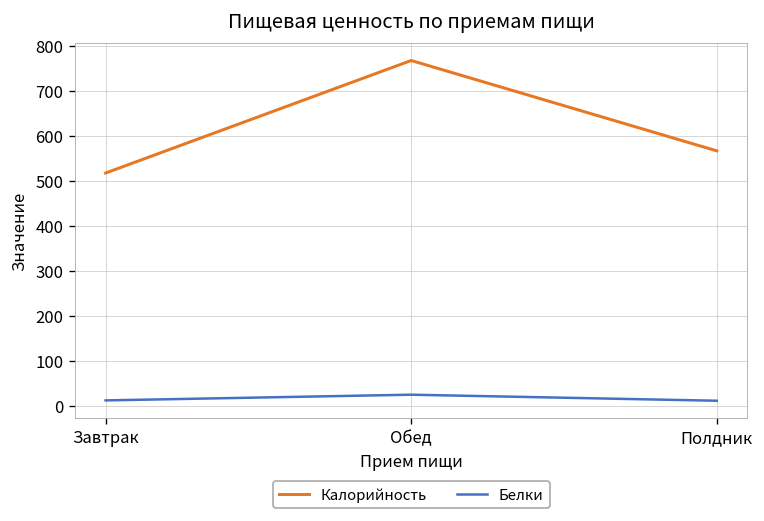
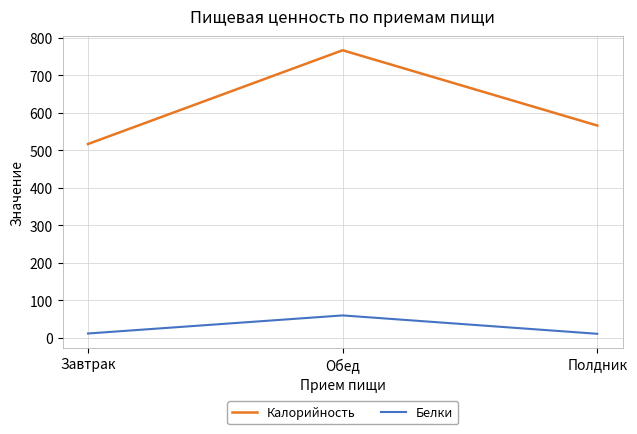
Белки, Обед: 20 -> 60
